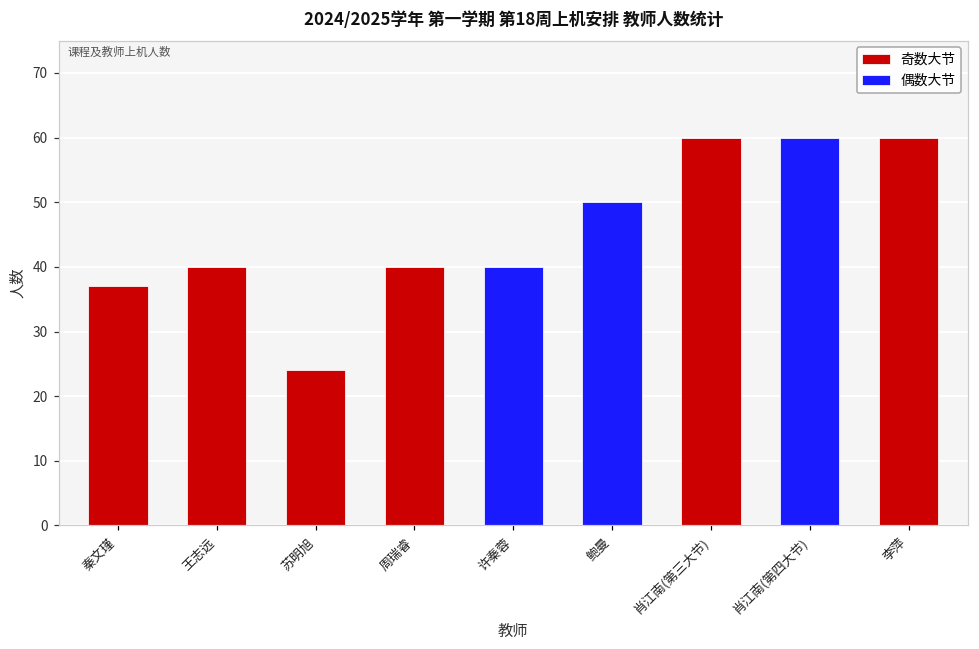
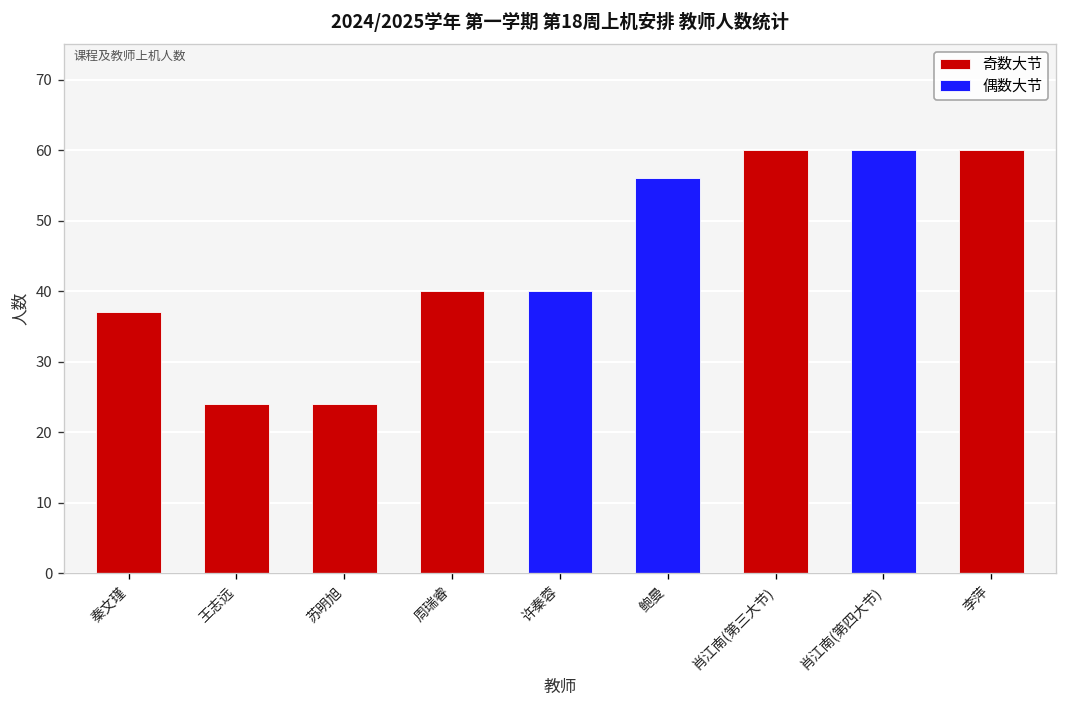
王志远: 40 -> 24
鲍曼: 50 -> 56
